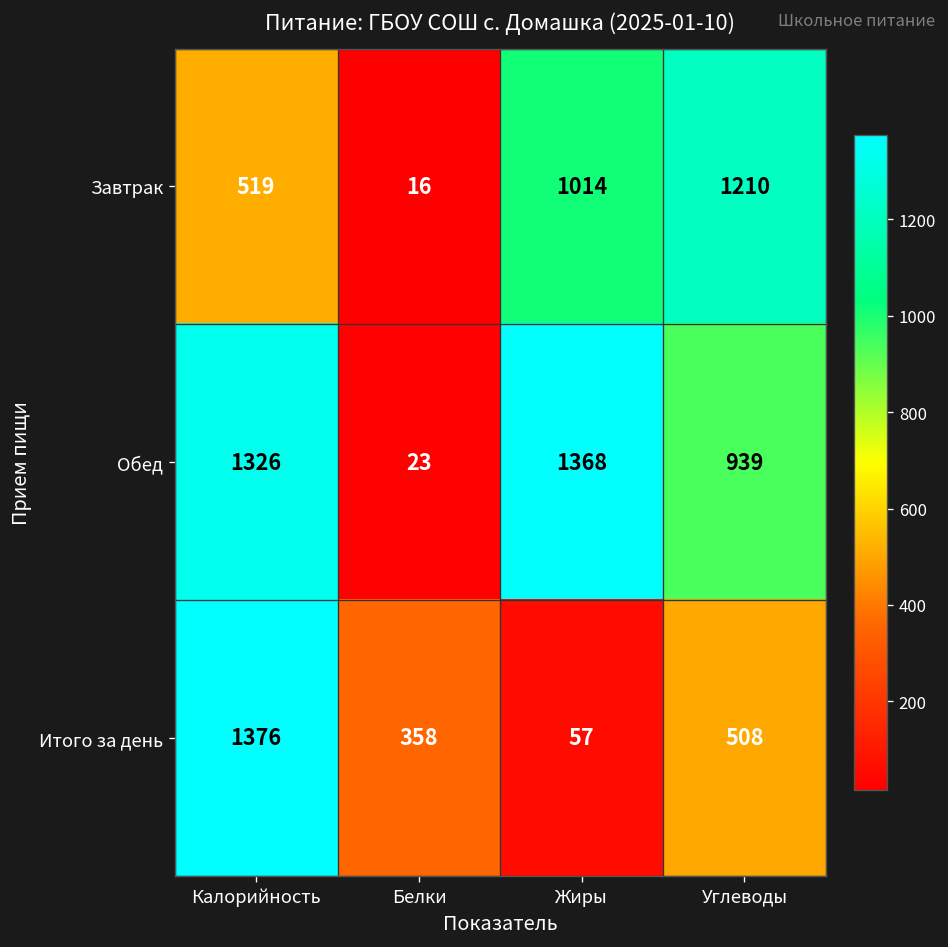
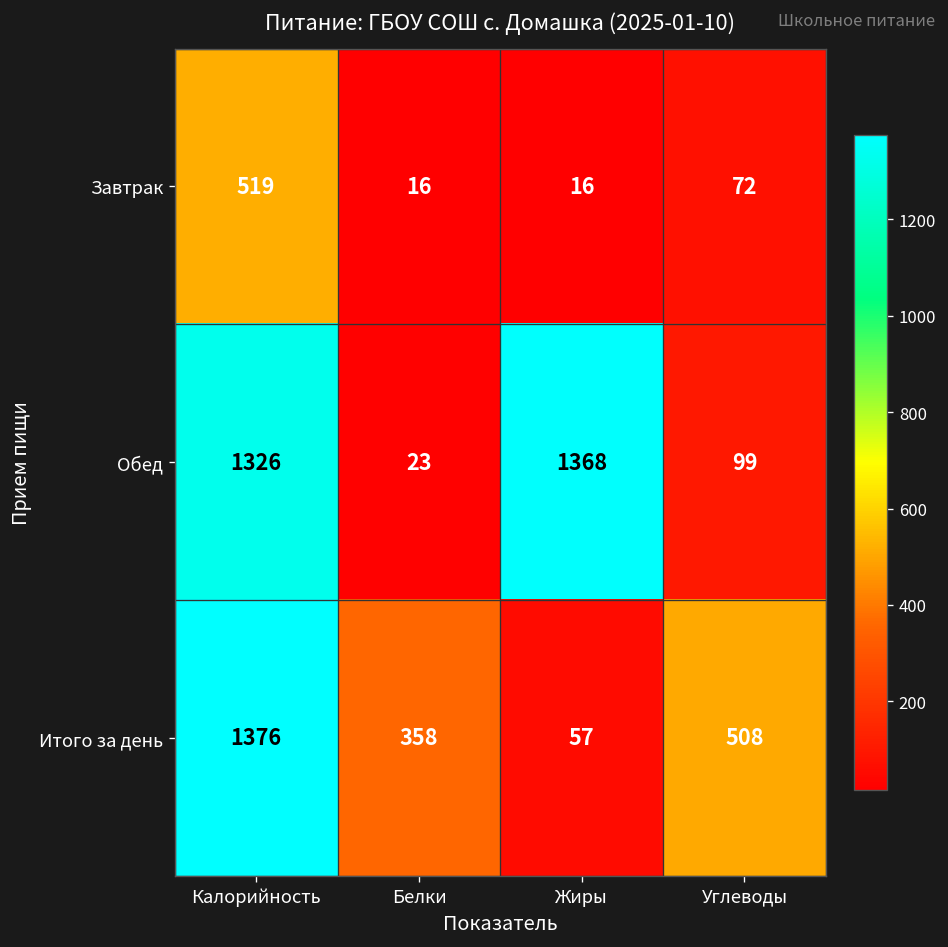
Завтрак, Жиры: 1014 -> 16
Завтрак, Углеводы: 1210 -> 72
Обед, Углеводы: 939 -> 99
